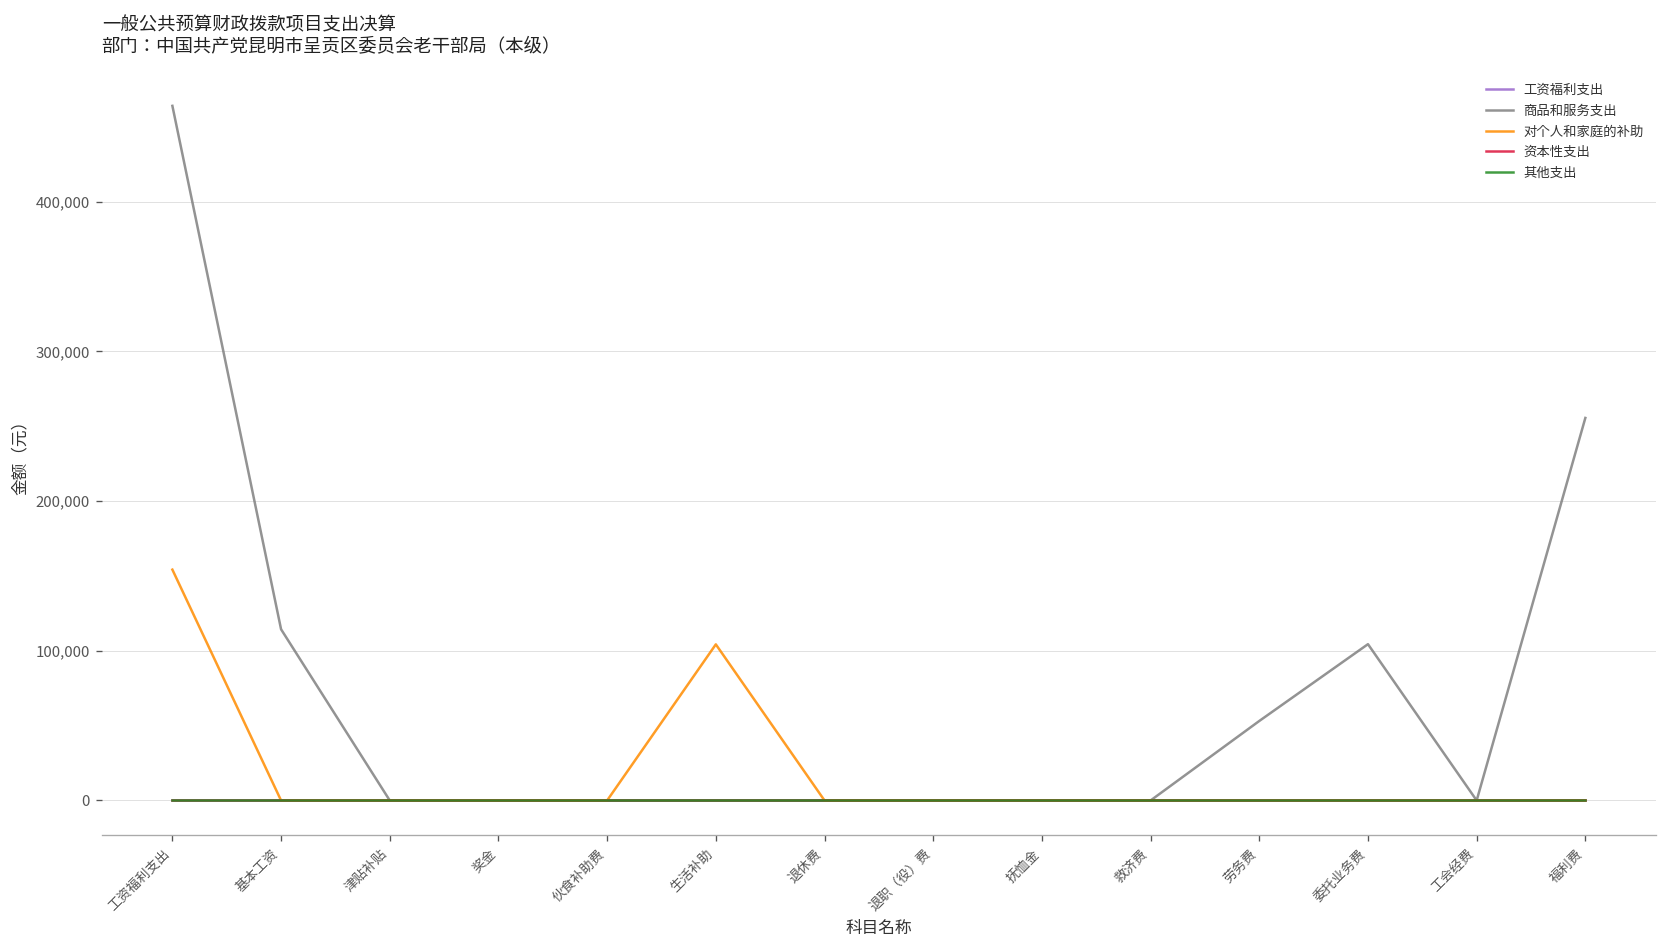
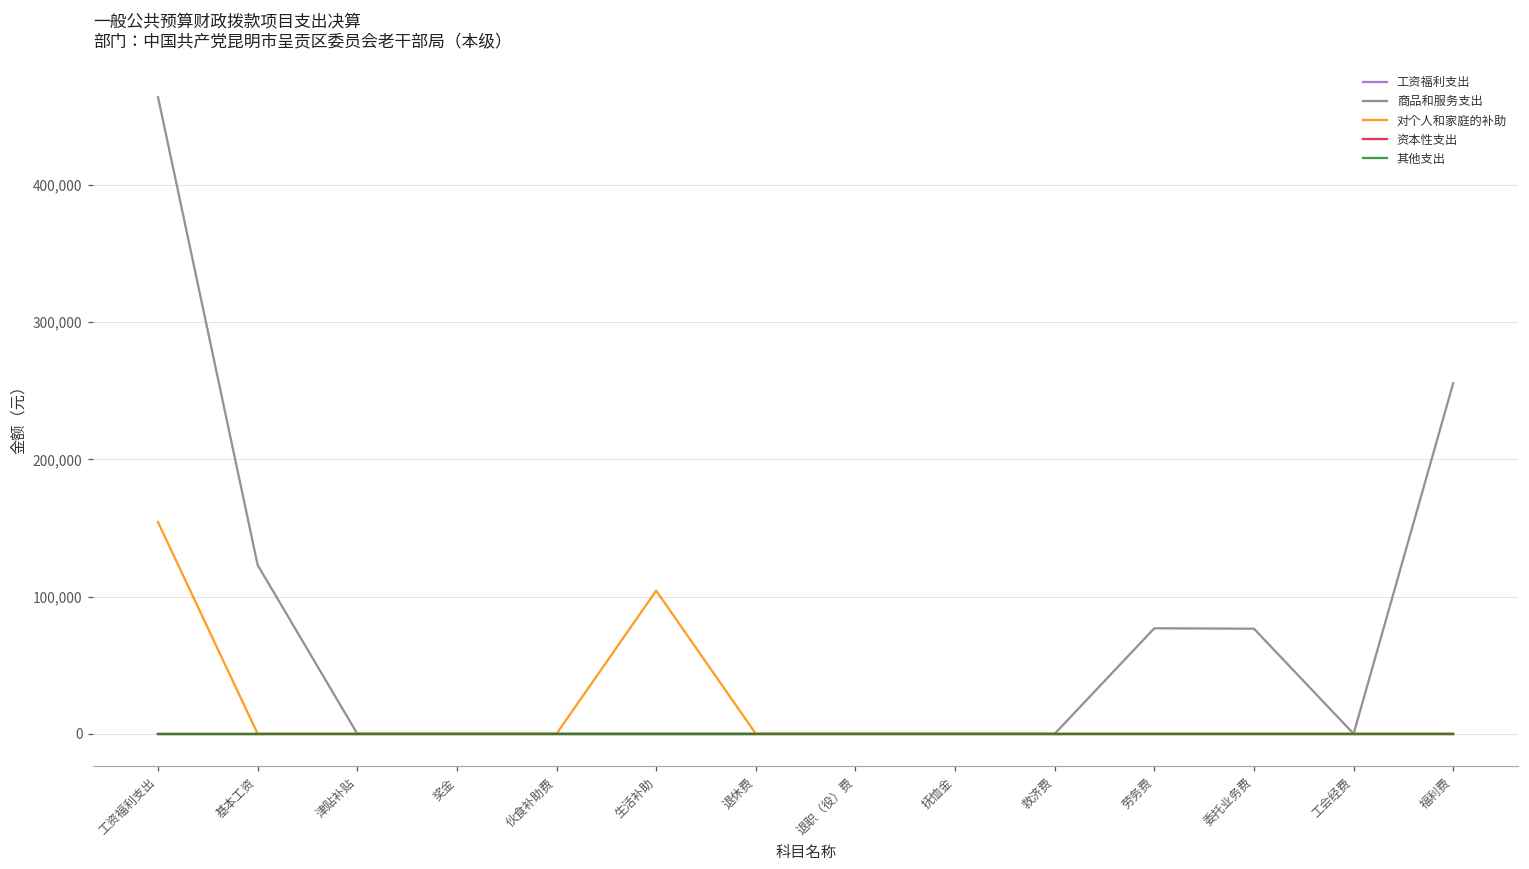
商品和服务支出, 基本工资: 114,000 -> 123,000
商品和服务支出, 劳务费: 53,000 -> 77,000
商品和服务支出, 委托业务费: 104,000 -> 77,000
